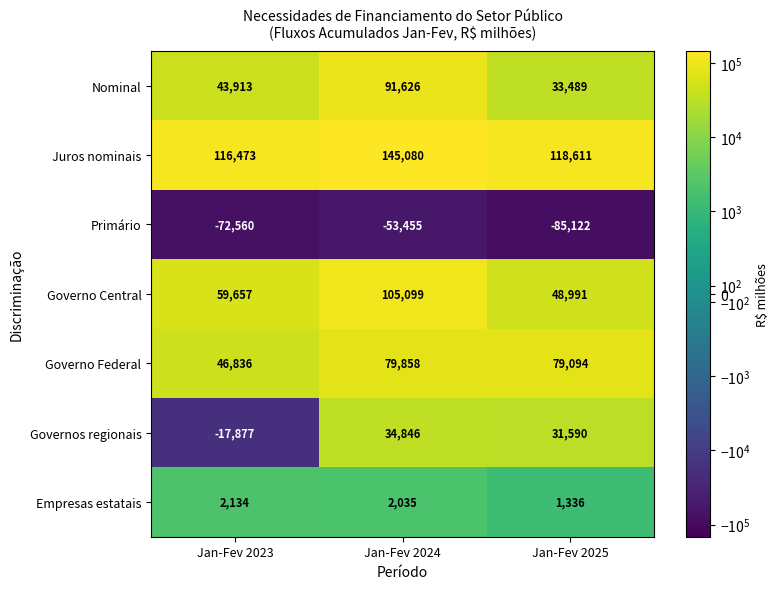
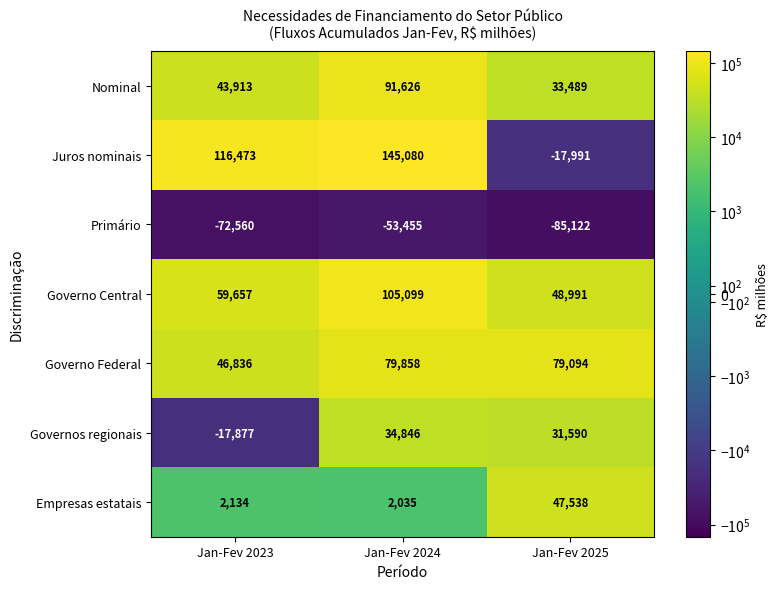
Juros nominais, Jan-Fev 2025: 118,611 -> -17,991
Empresas estatais, Jan-Fev 2025: 1,336 -> 47,538
